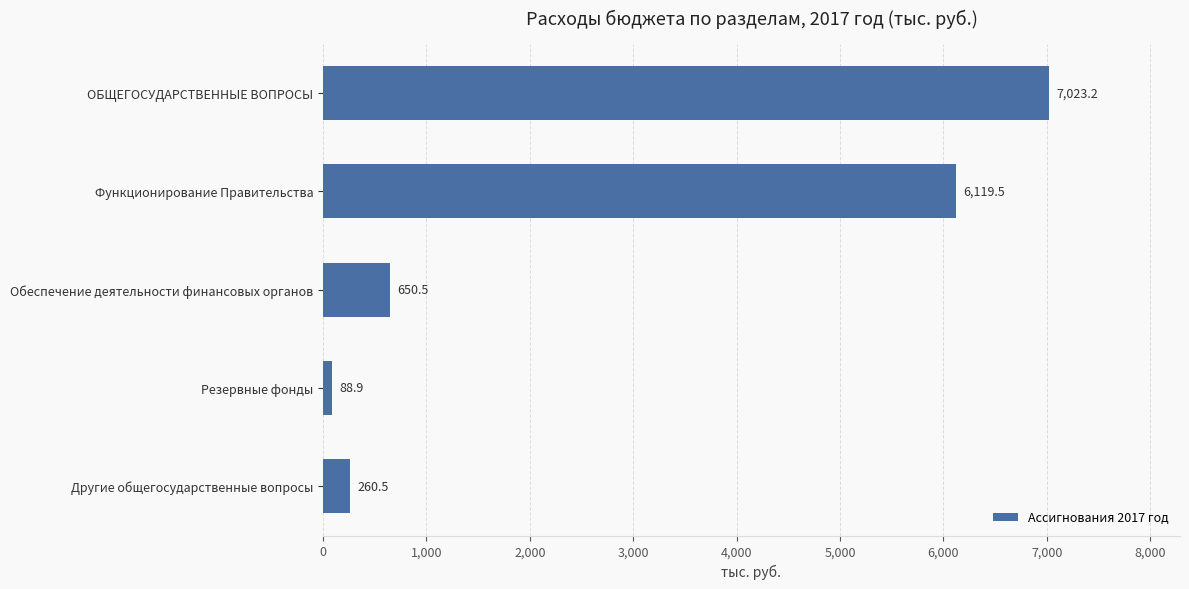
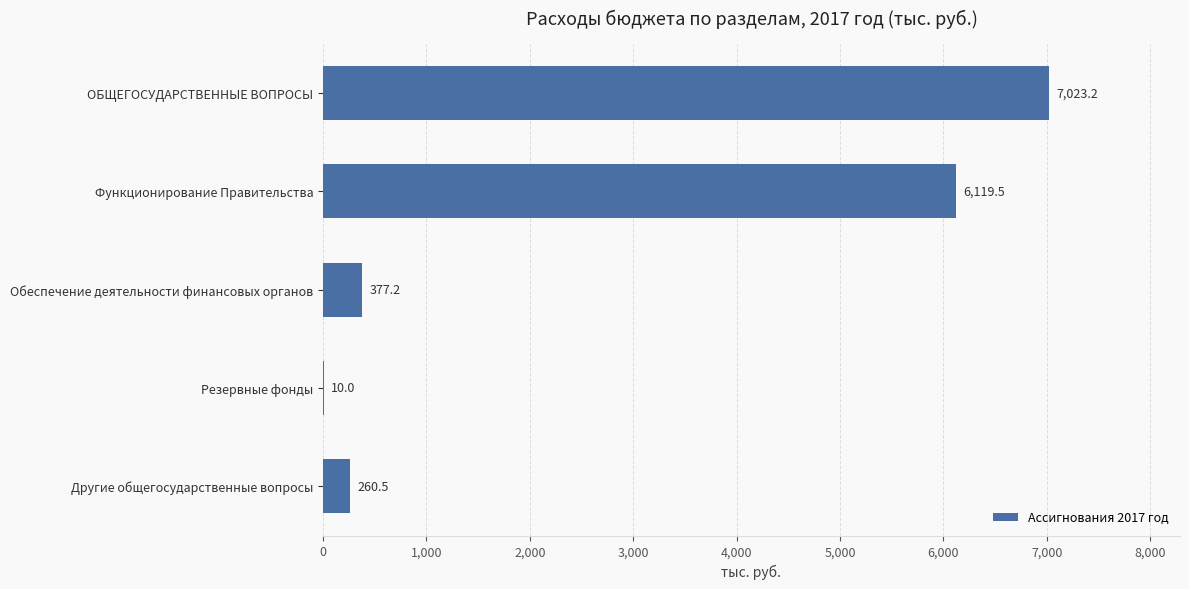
Обеспечение деятельности финансовых органов: 650.5 -> 377.2
Резервные фонды: 88.9 -> 10.0
